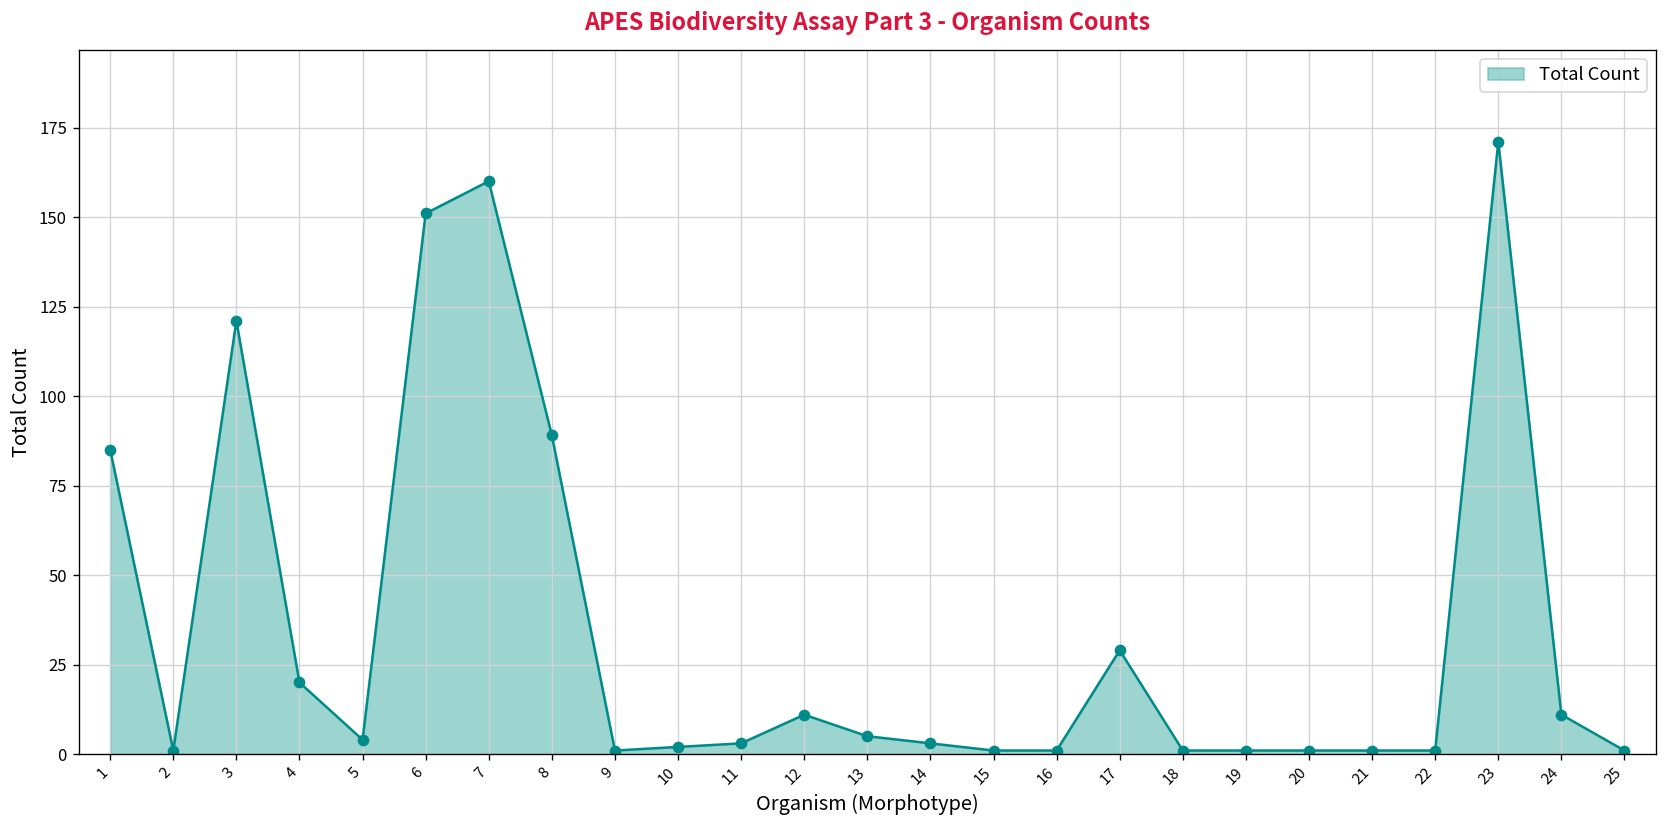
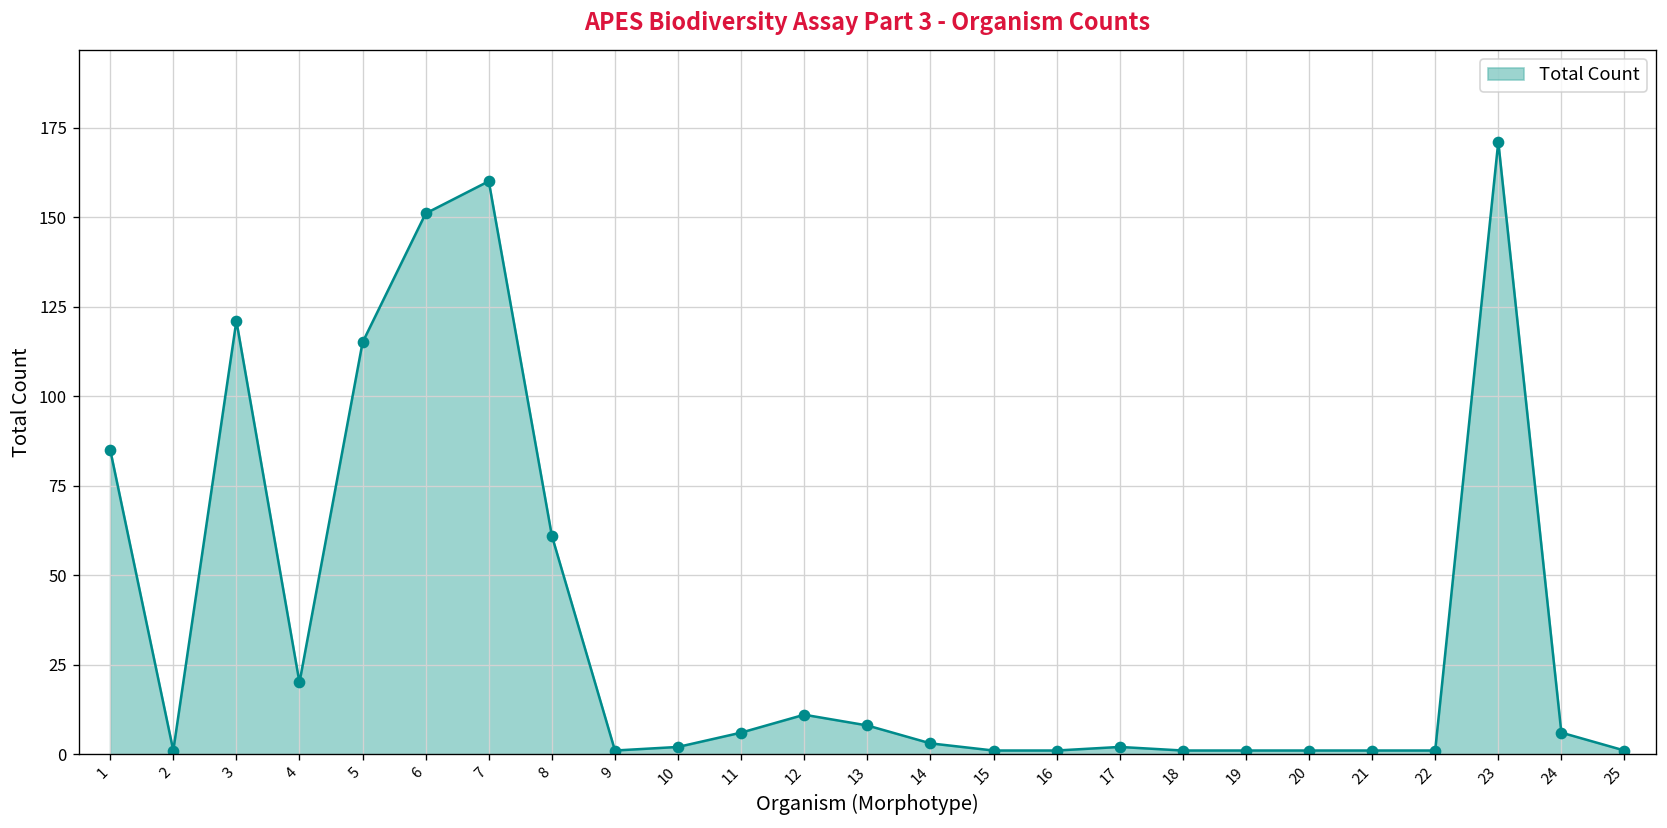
5: 4 -> 115
8: 89 -> 61
11: 3 -> 6
13: 5 -> 8
17: 29 -> 2
24: 11 -> 6
